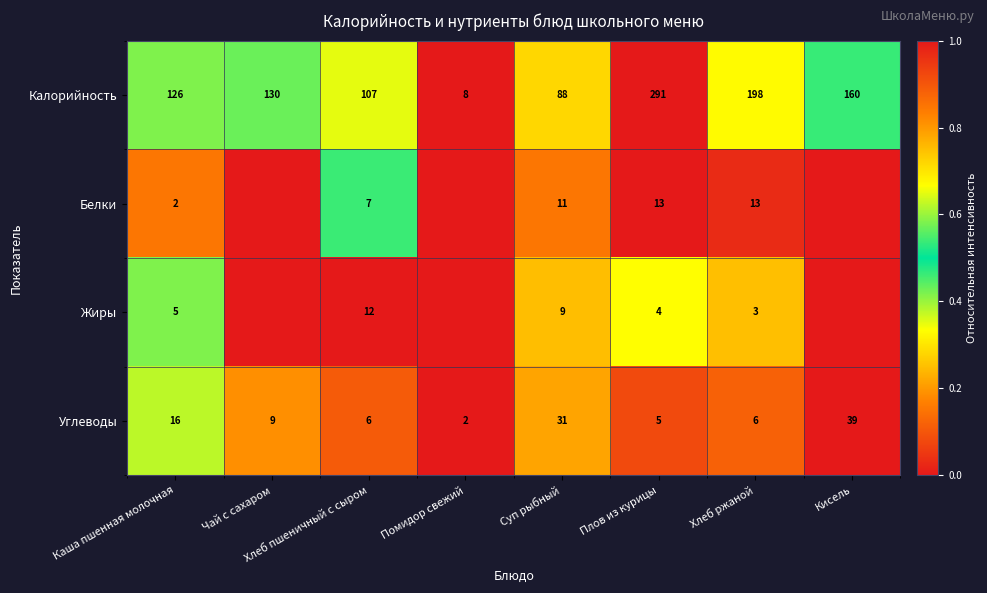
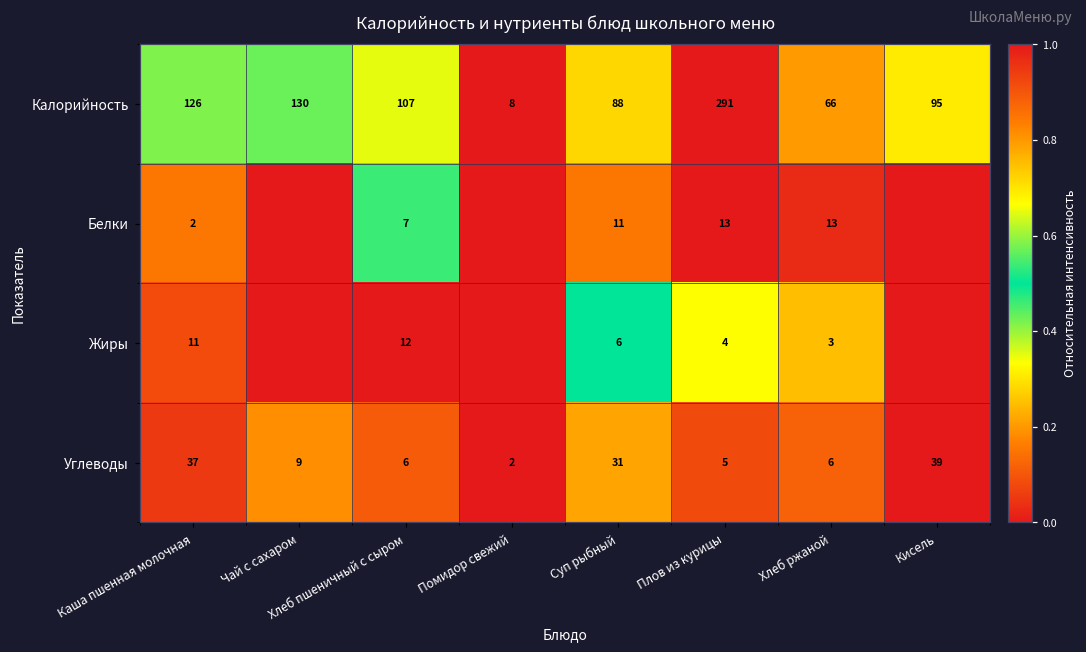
Калорийность, Хлеб ржаной: 198 -> 66
Калорийность, Кисель: 160 -> 95
Жиры, Каша пшенная молочная: 5 -> 11
Жиры, Суп рыбный: 9 -> 6
Углеводы, Каша пшенная молочная: 16 -> 37
